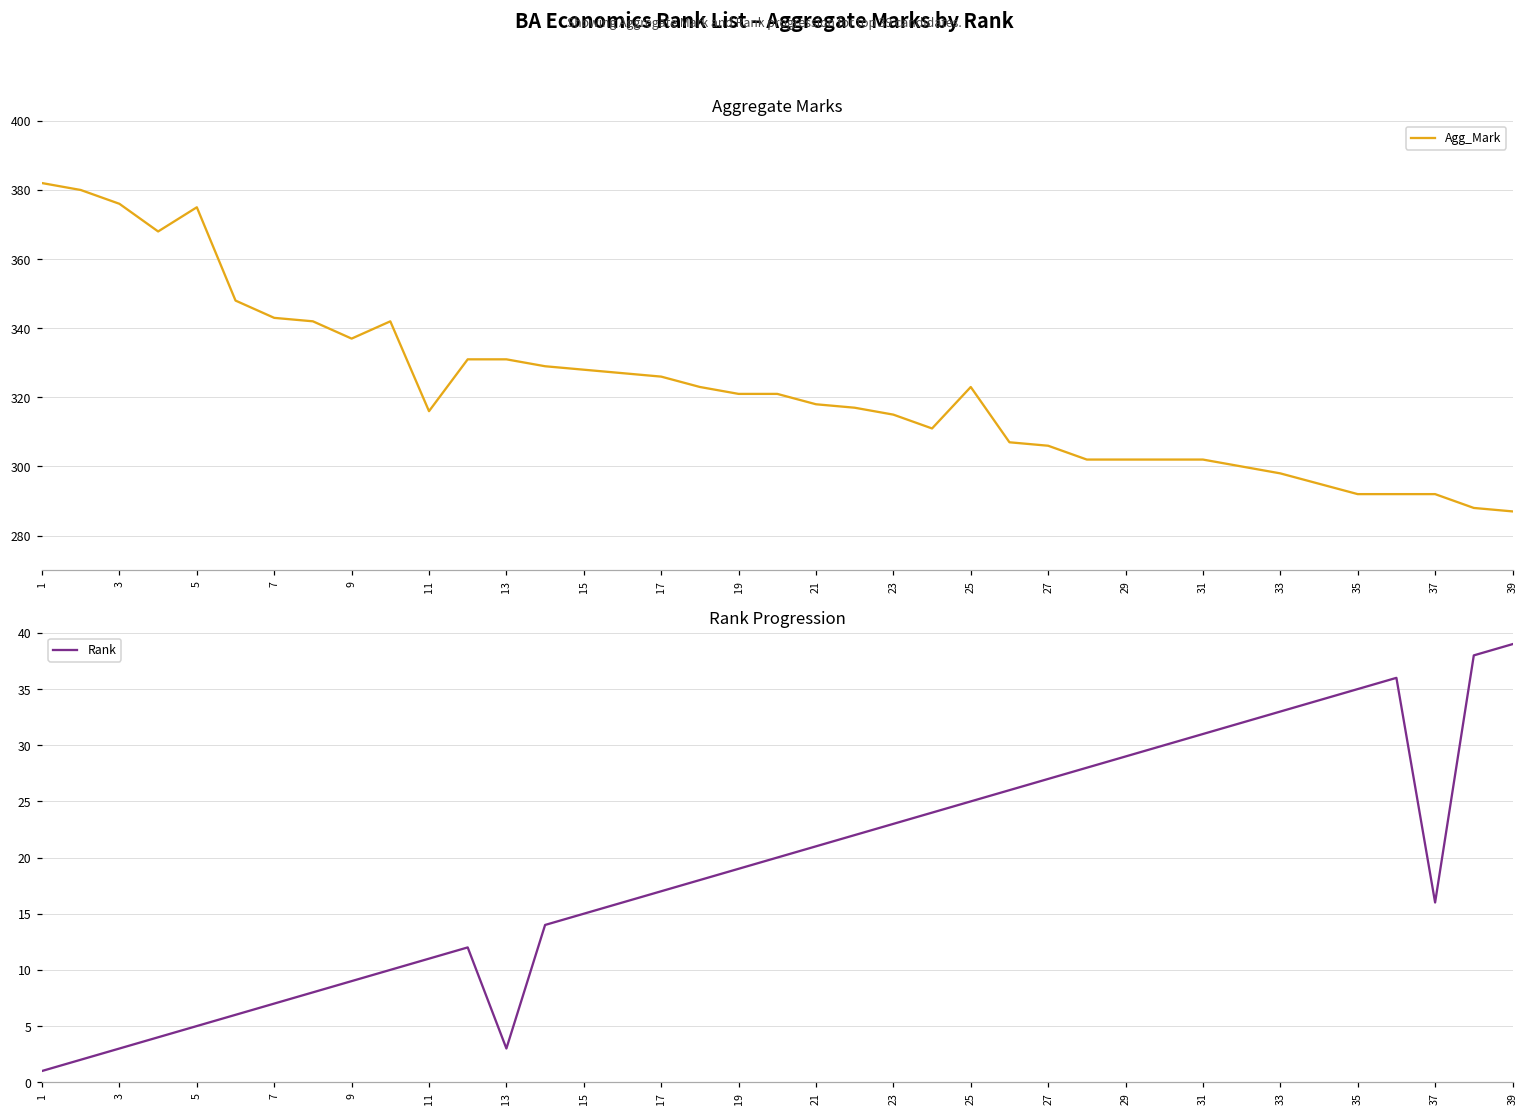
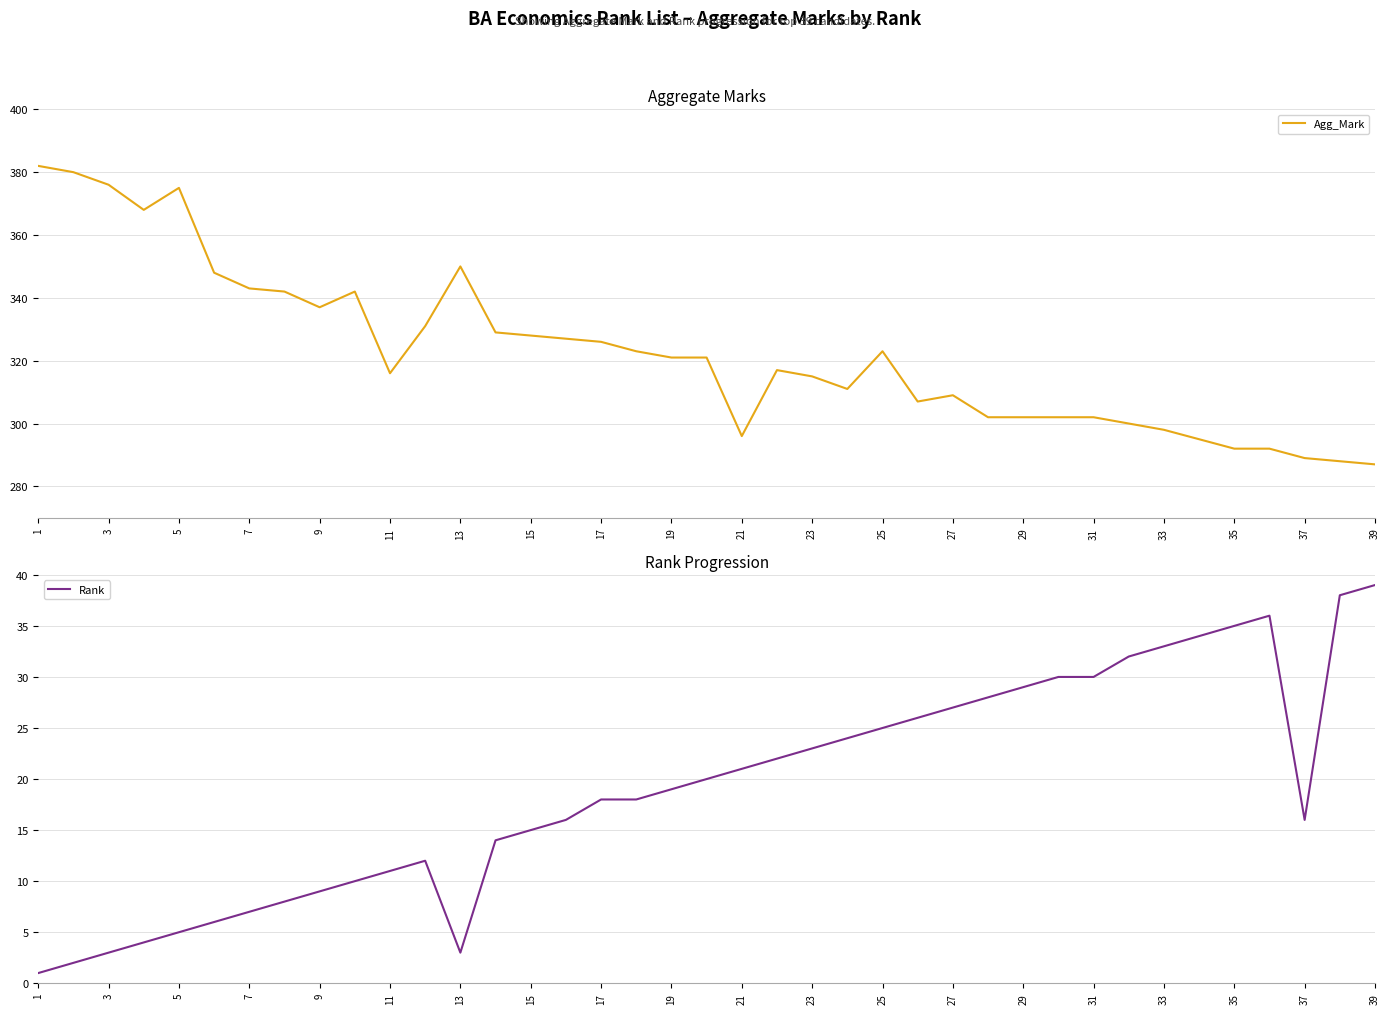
Aggregate Marks, 13: 331 -> 350
Aggregate Marks, 21: 318 -> 296
Aggregate Marks, 27: 306 -> 309
Aggregate Marks, 37: 292 -> 289
Rank Progression, 17: 17 -> 18
Rank Progression, 31: 31 -> 30
